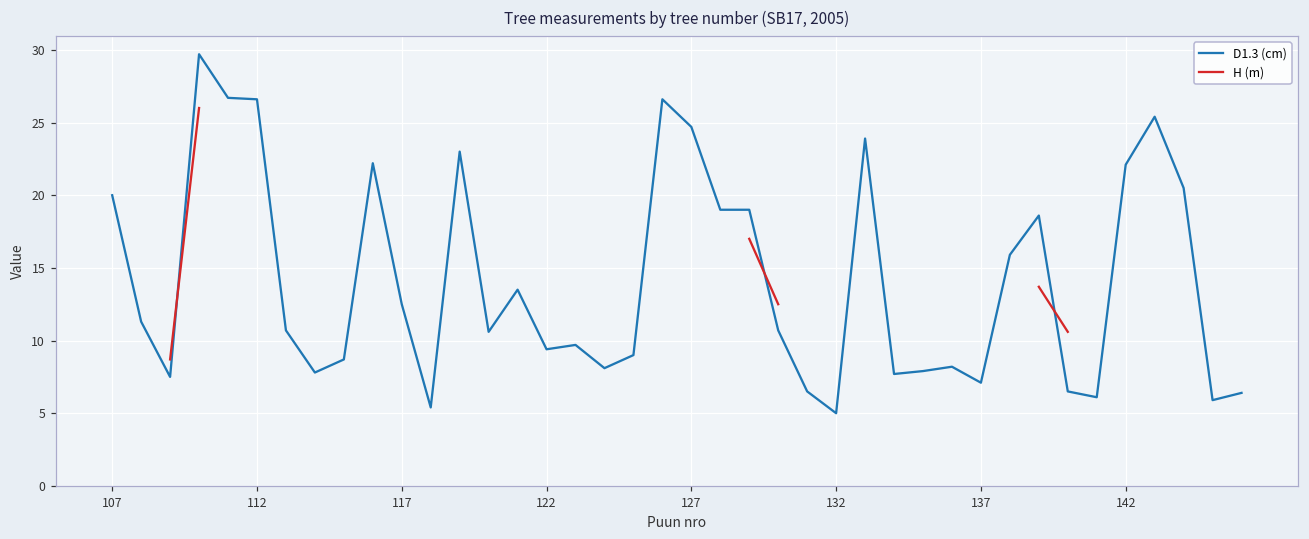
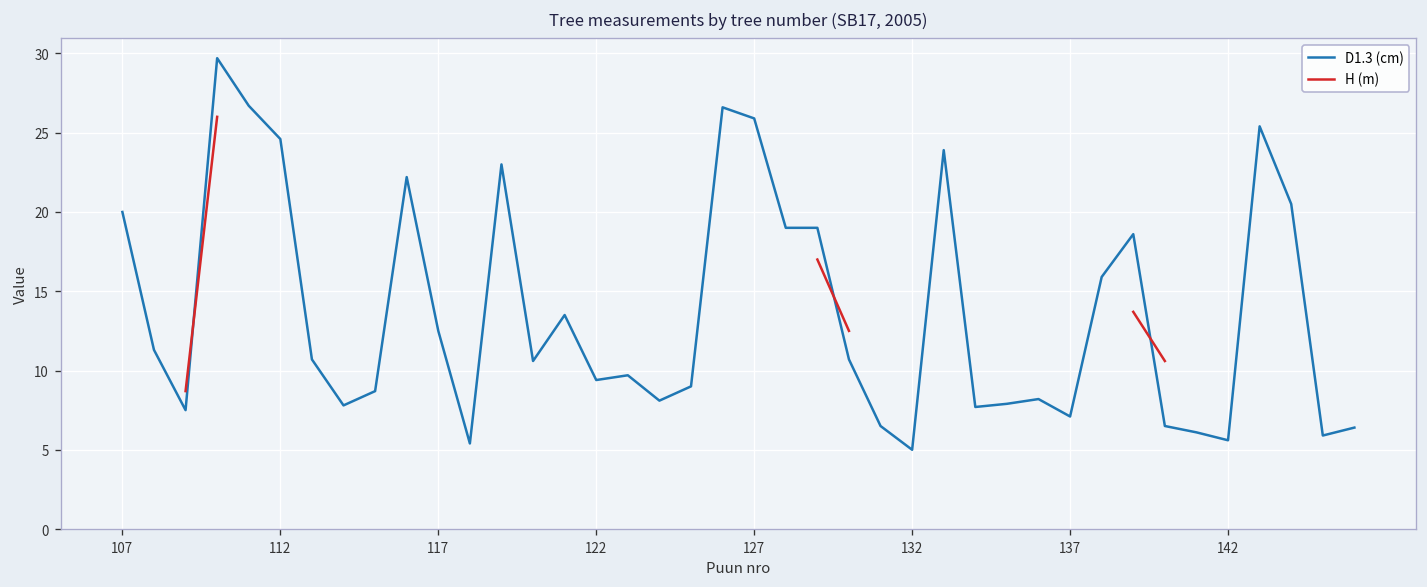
D1.3 (cm), 112: 26.6 -> 24.6
D1.3 (cm), 127: 24.7 -> 25.9
D1.3 (cm), 142: 22.1 -> 5.6
